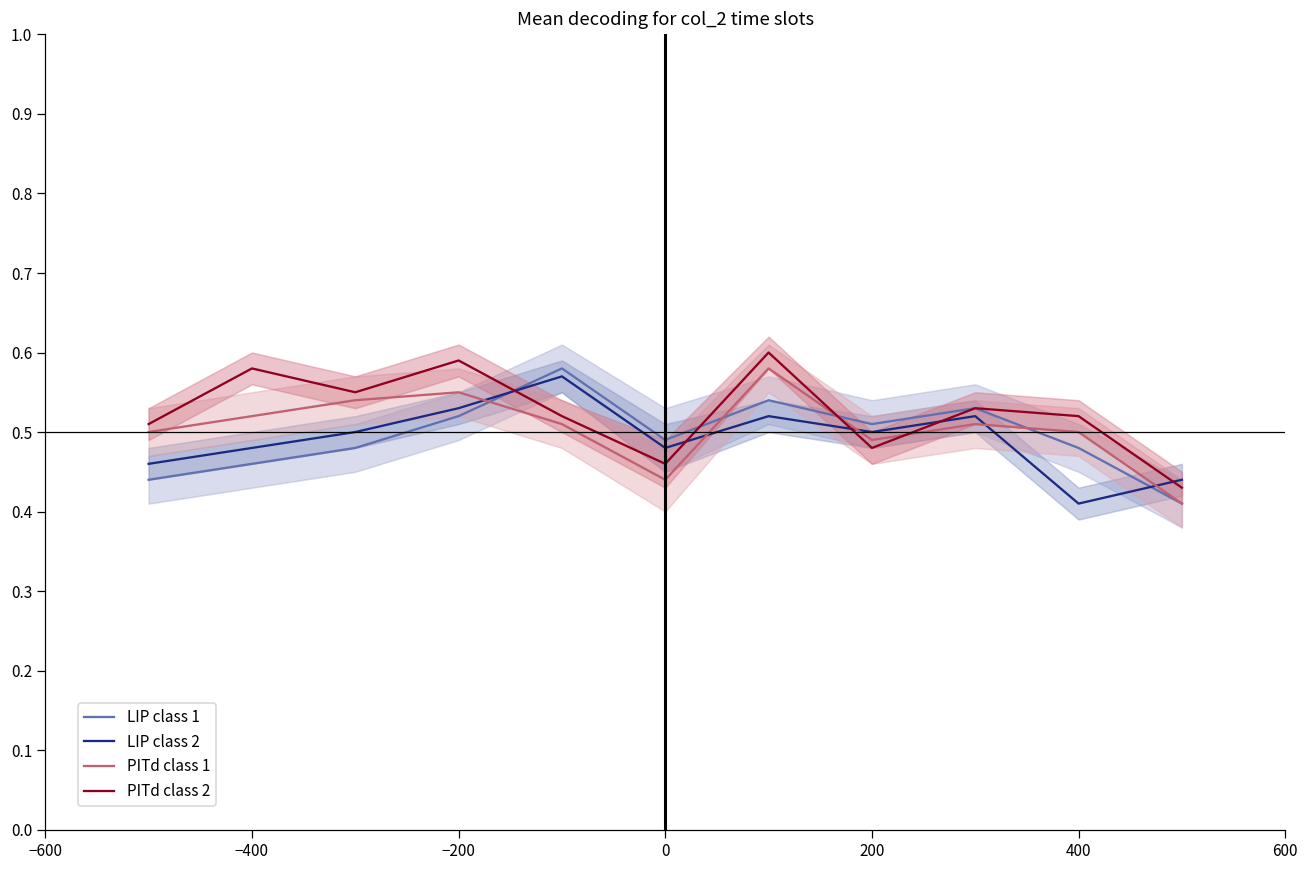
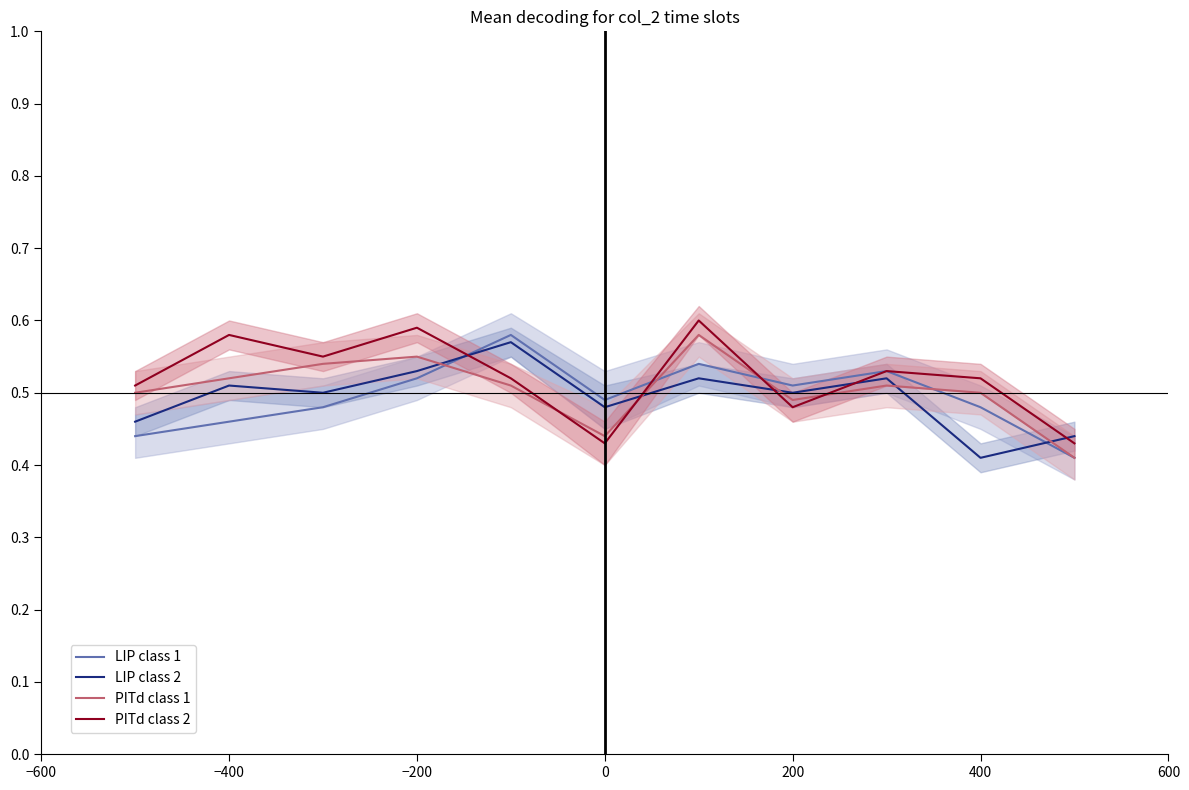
LIP class 2, −400: 0.48 -> 0.51
PITd class 2, 0: 0.46 -> 0.43
